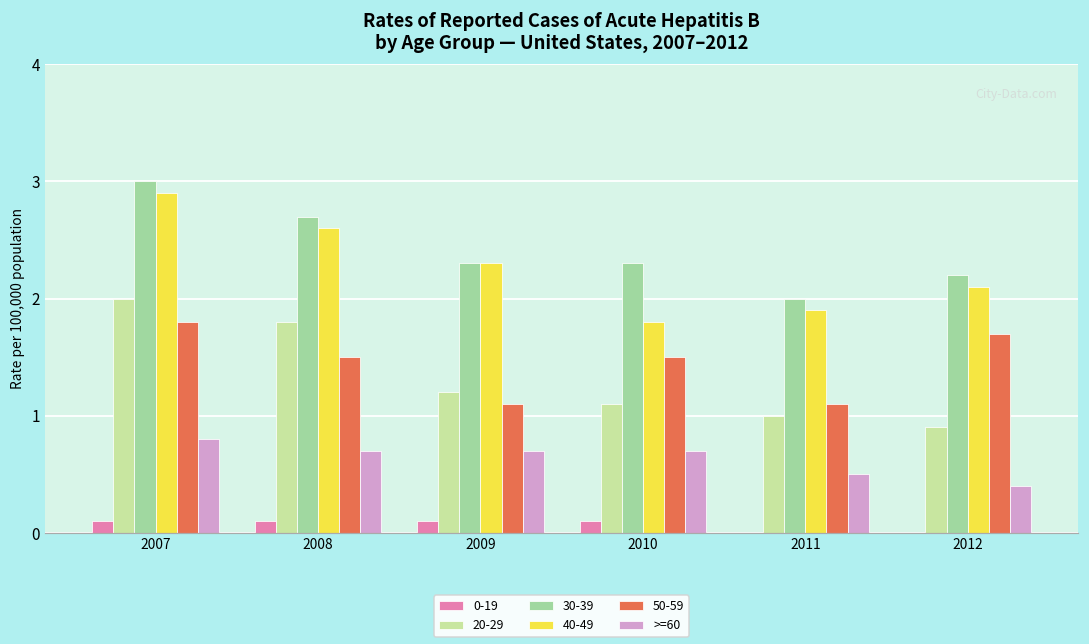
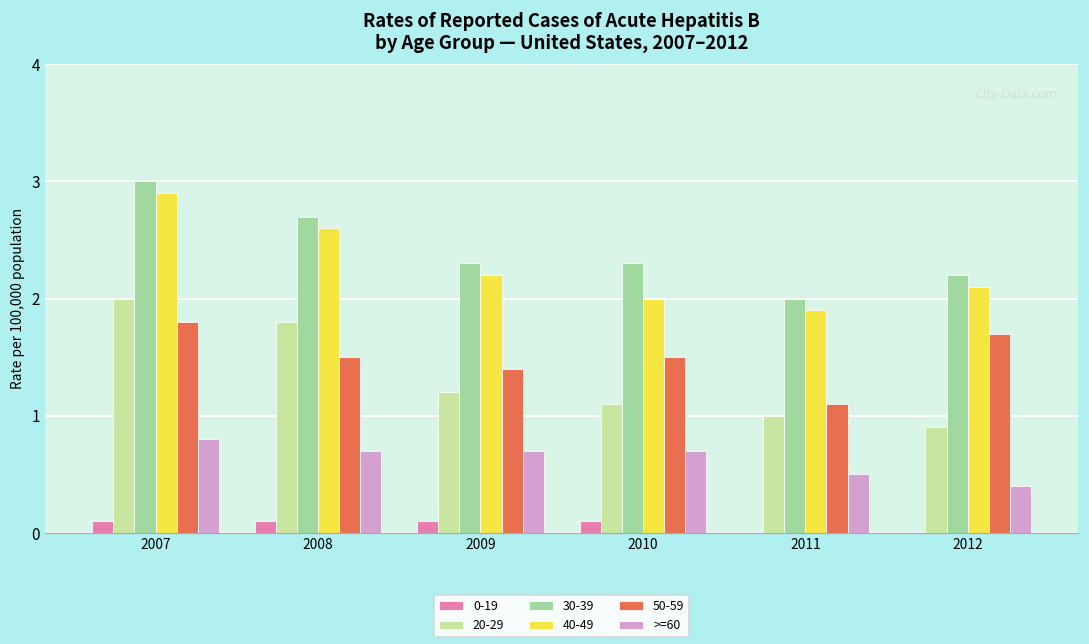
40-49, 2009: 2.3 -> 2.2
50-59, 2009: 1.1 -> 1.4
40-49, 2010: 1.8 -> 2.0
